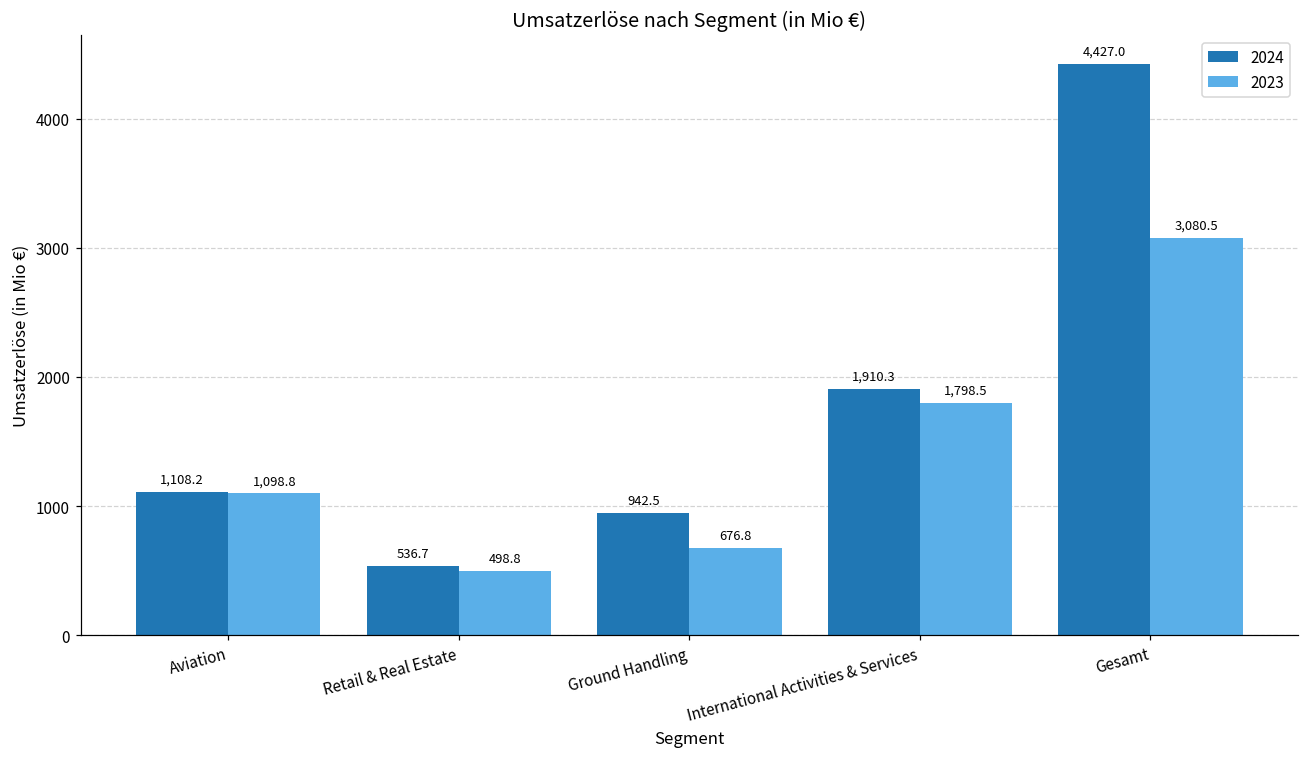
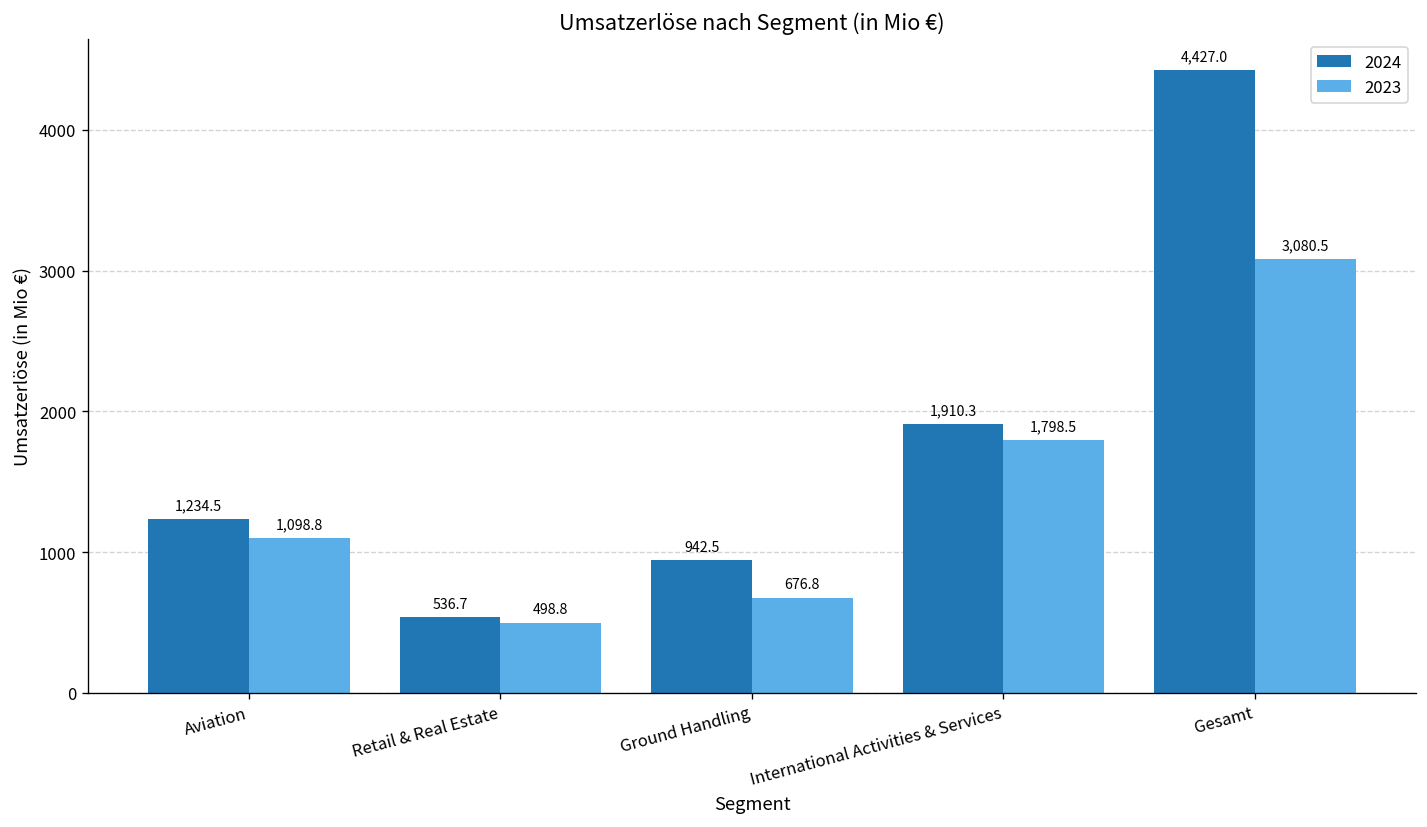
2024, Aviation: 1,108.2 -> 1,234.5
